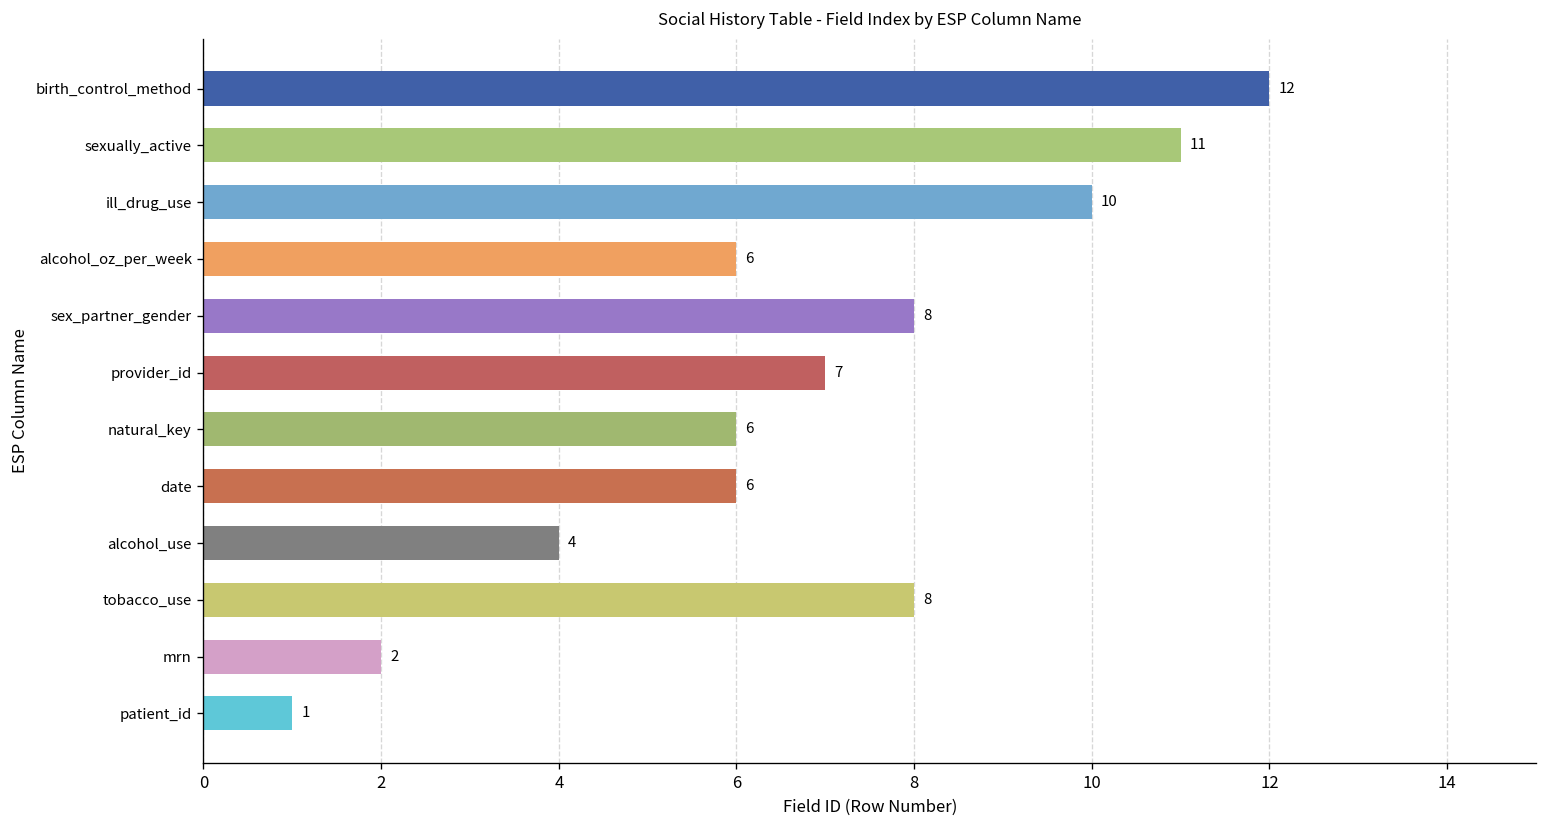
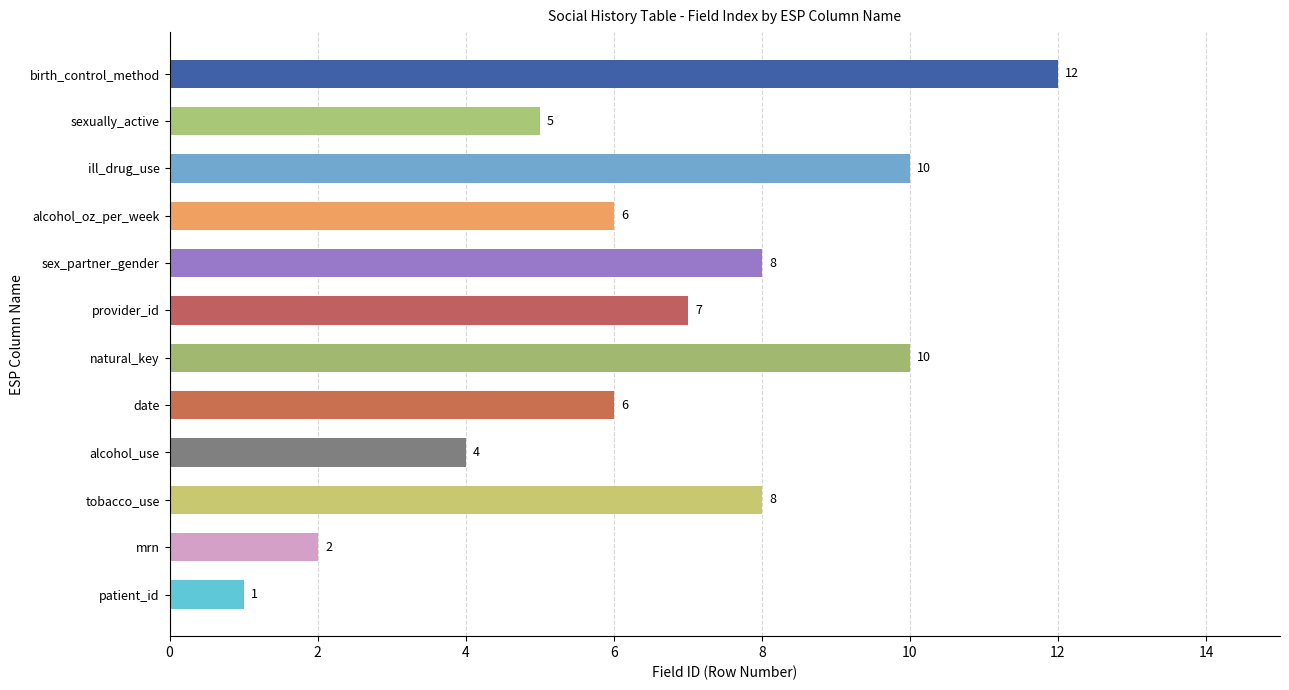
sexually_active: 11 -> 5
natural_key: 6 -> 10
